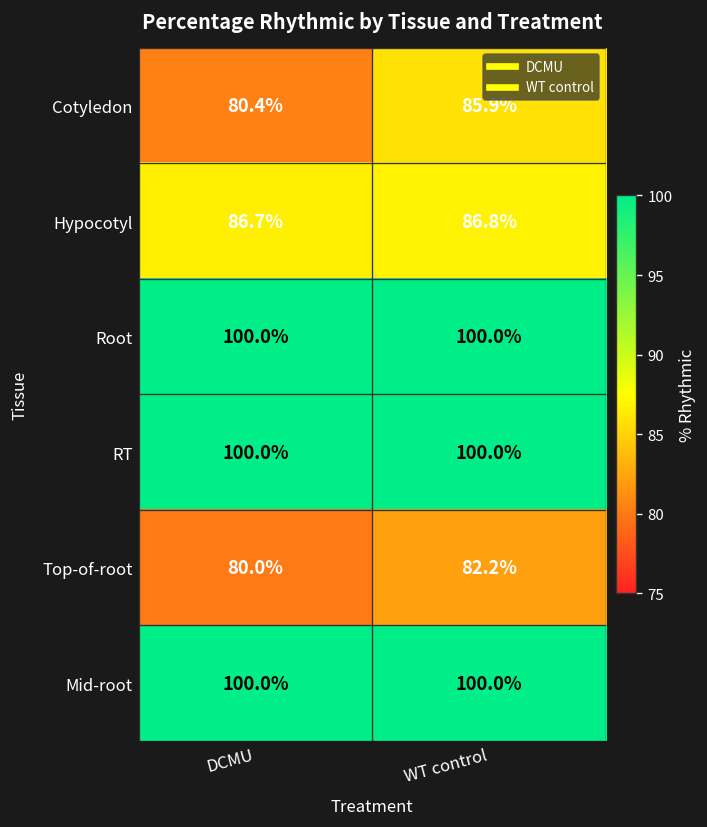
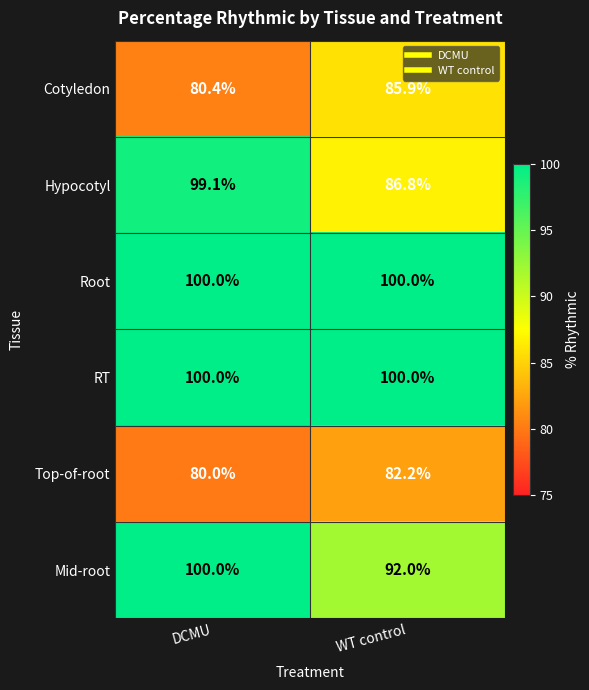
Hypocotyl, DCMU: 86.7% -> 99.1%
Mid-root, WT control: 100.0% -> 92.0%
